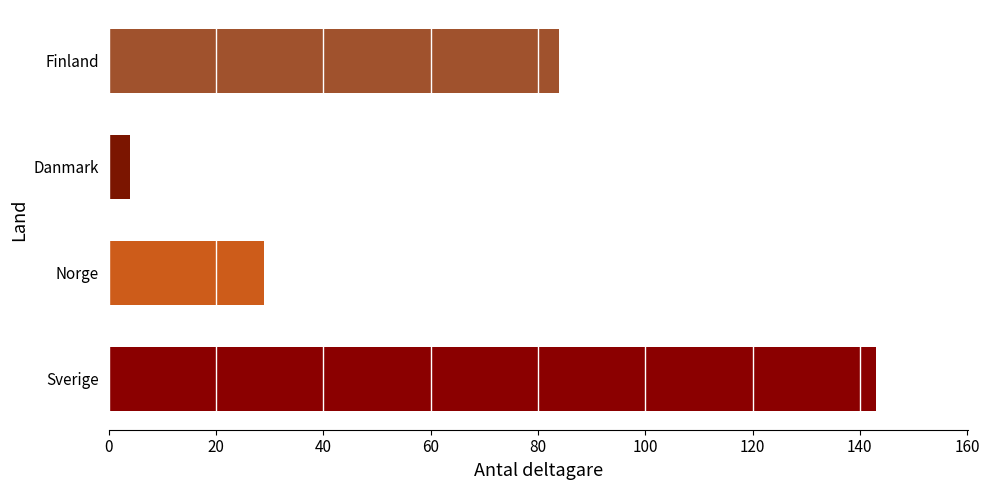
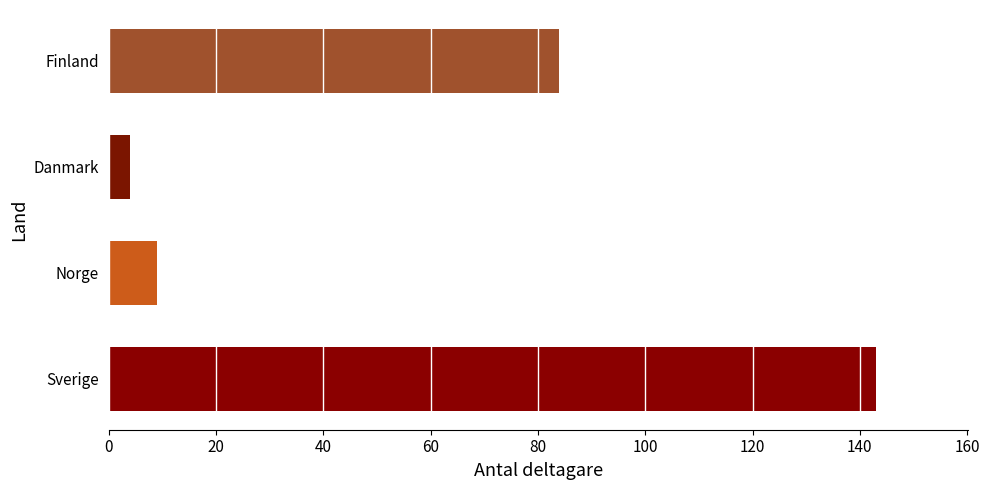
Norge: 29 -> 9
